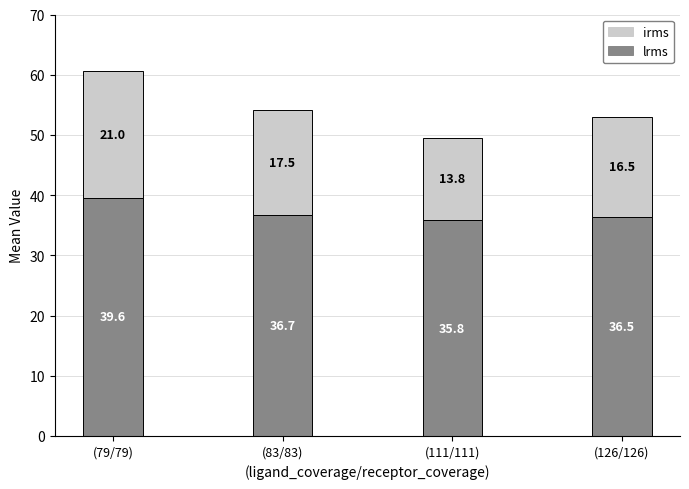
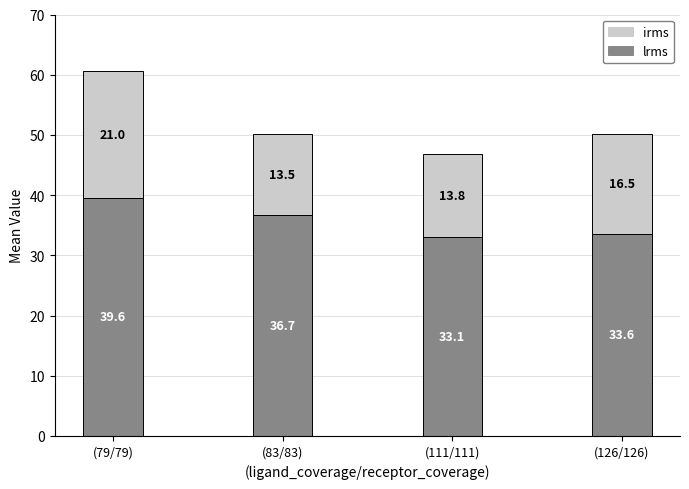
irms, (83/83): 17.5 -> 13.5
lrms, (111/111): 35.8 -> 33.1
lrms, (126/126): 36.5 -> 33.6
